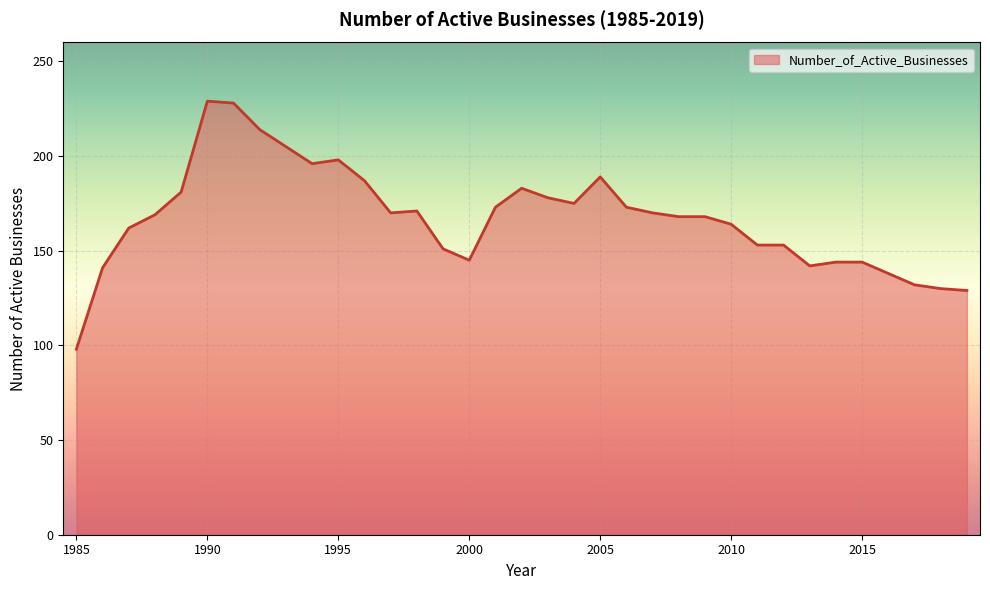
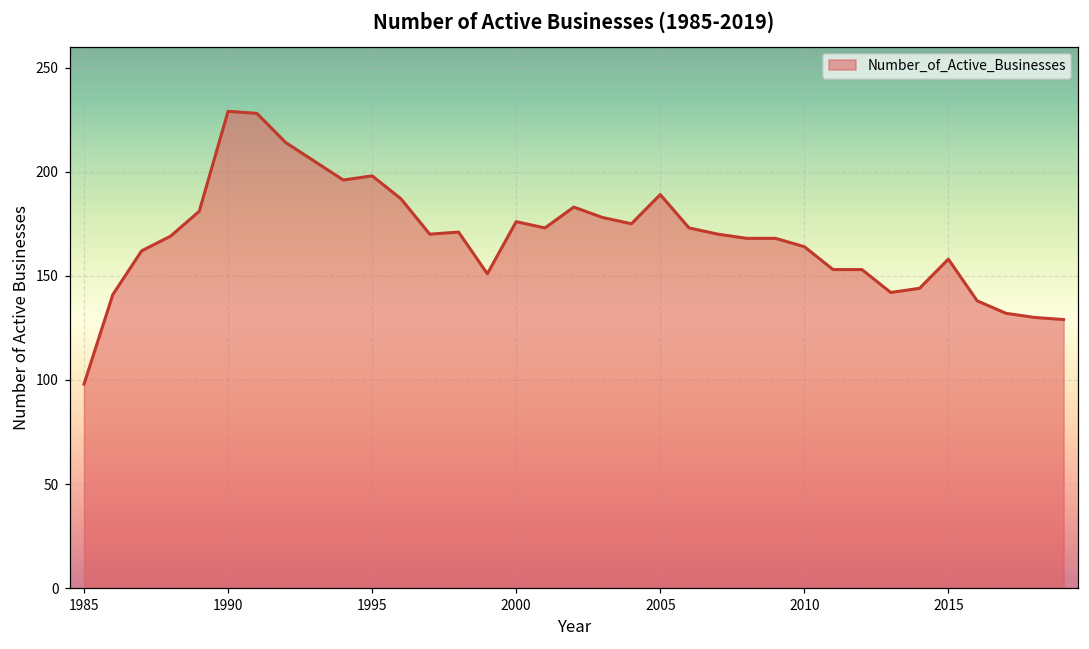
2000: 145 -> 176
2015: 144 -> 158
